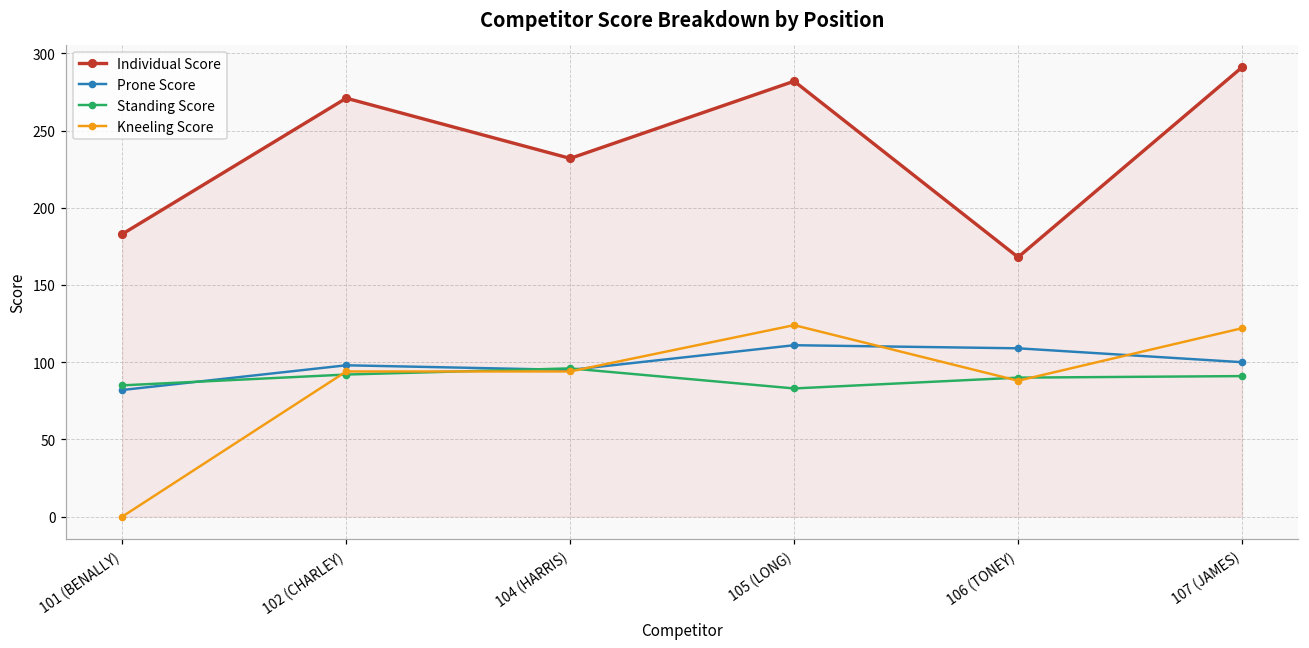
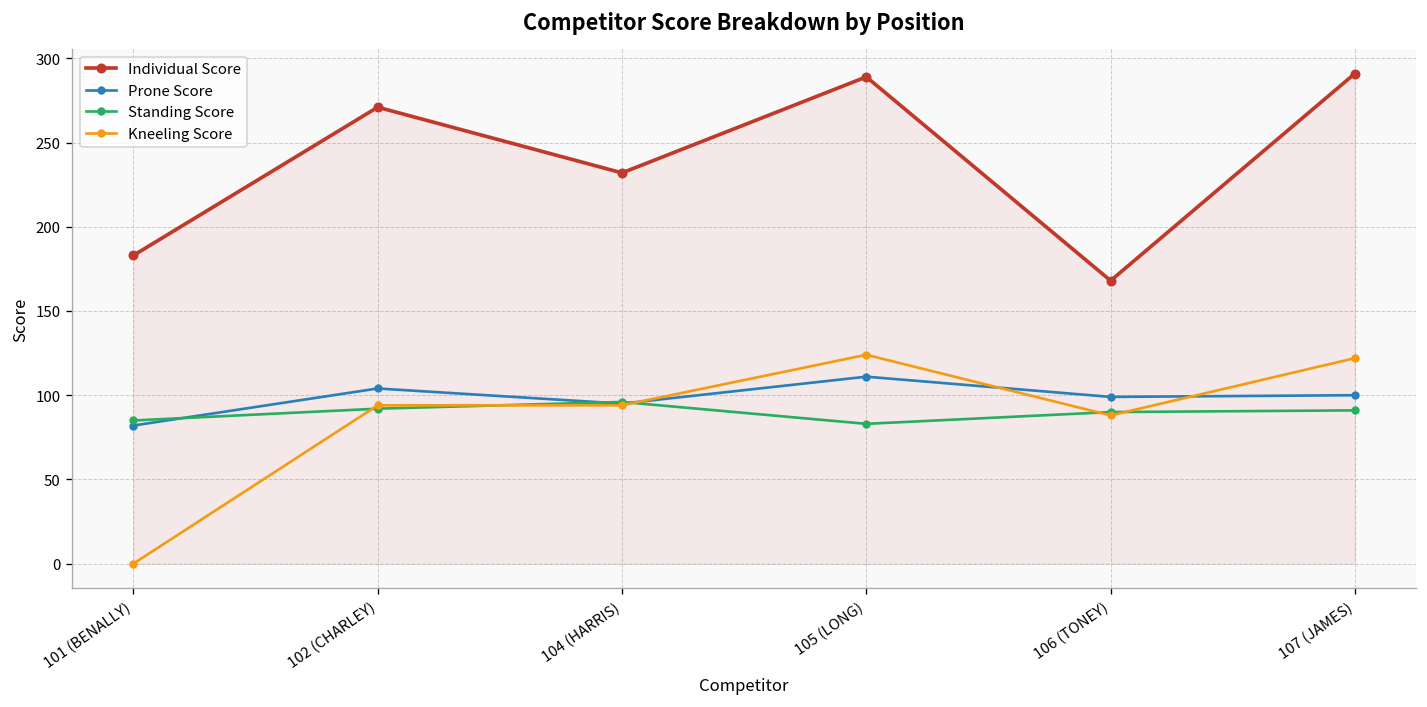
Prone Score, 102 (CHARLEY): 98 -> 104
Individual Score, 105 (LONG): 282 -> 289
Prone Score, 106 (TONEY): 109 -> 99
